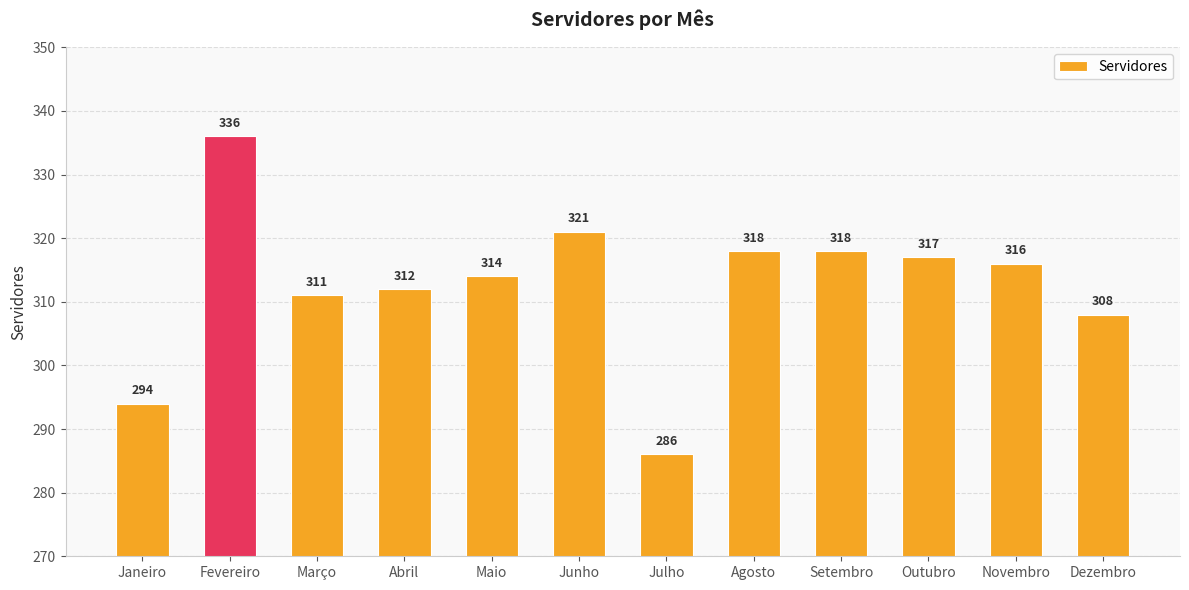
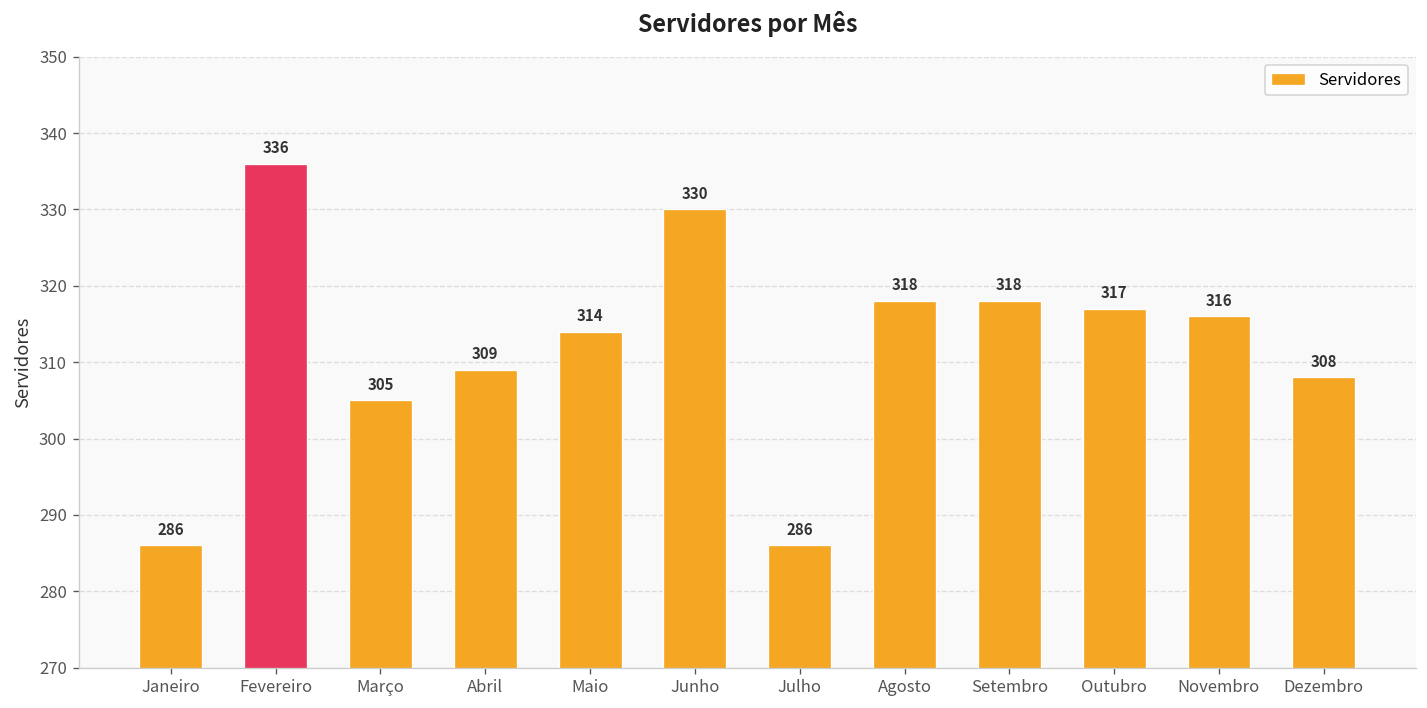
Janeiro: 294 -> 286
Março: 311 -> 305
Abril: 312 -> 309
Junho: 321 -> 330
